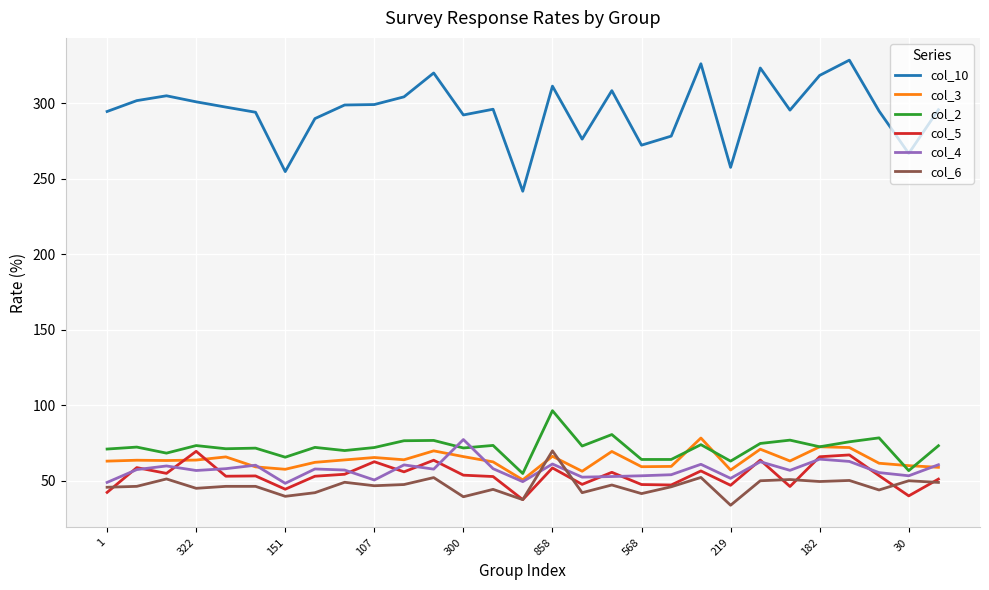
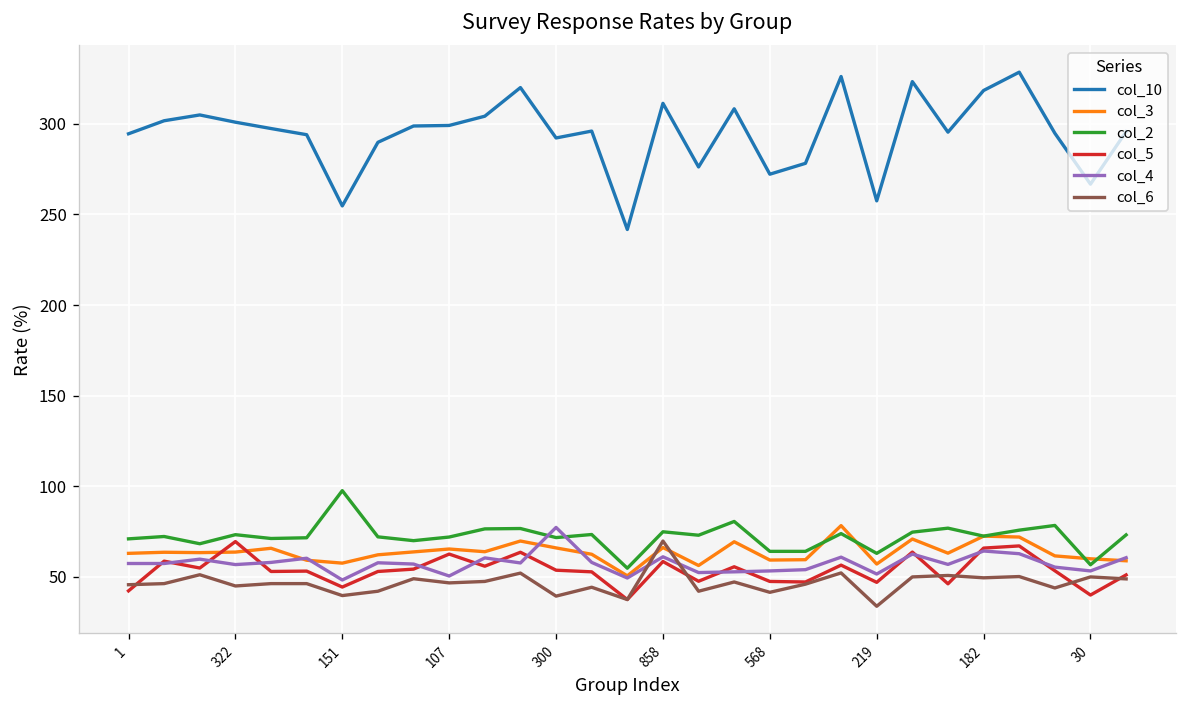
col_4, 1: 49 -> 57
col_2, 151: 66 -> 98
col_2, 858: 96 -> 75
